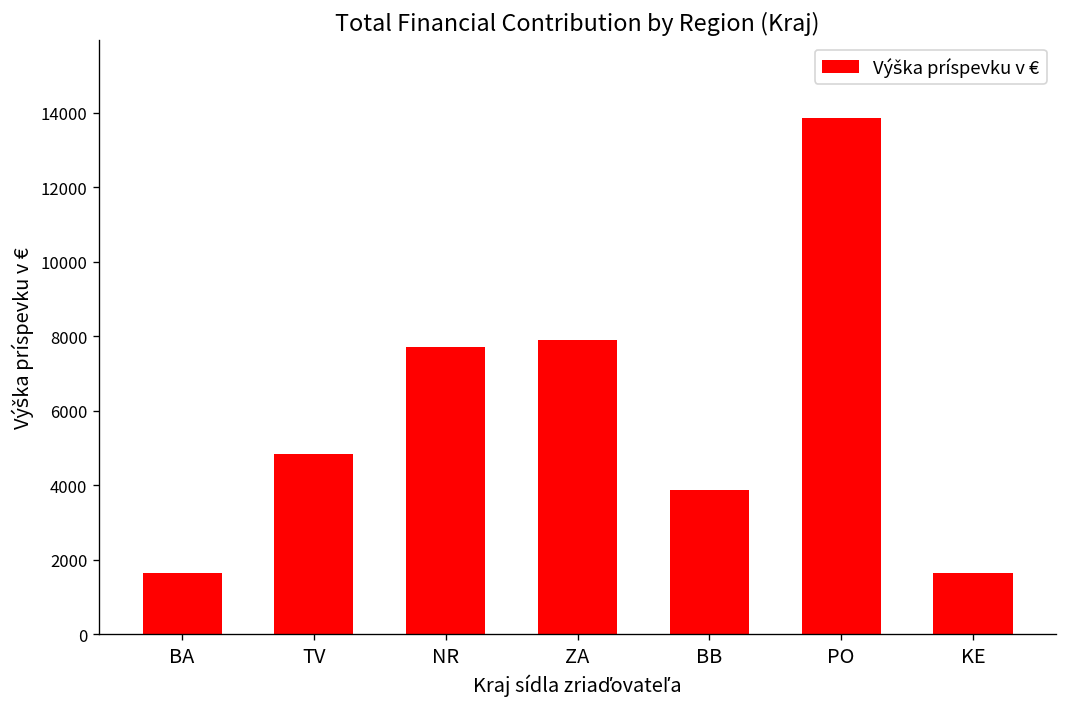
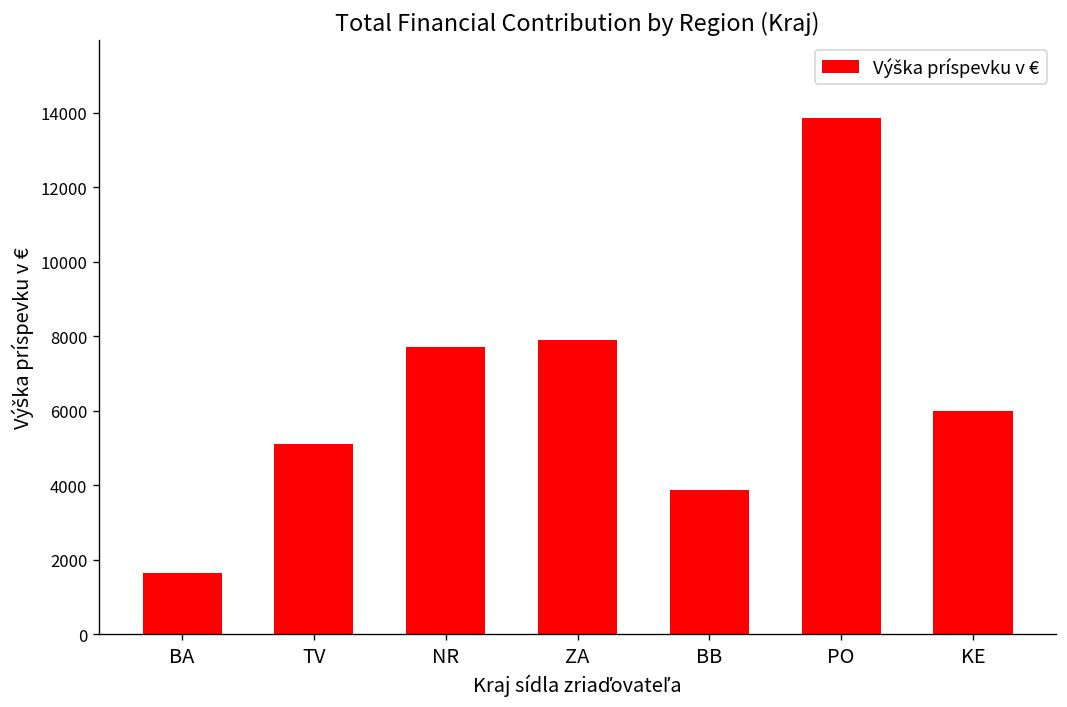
TV: 4800 -> 5100
KE: 1700 -> 6000
